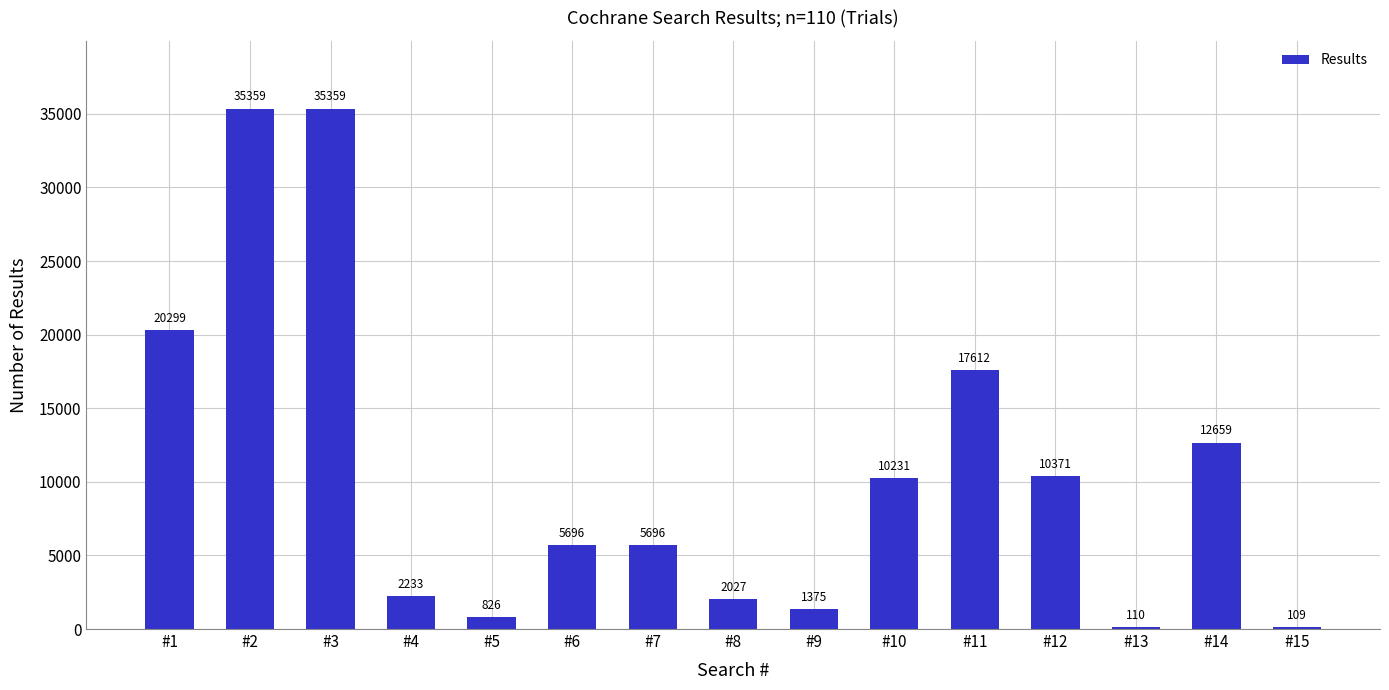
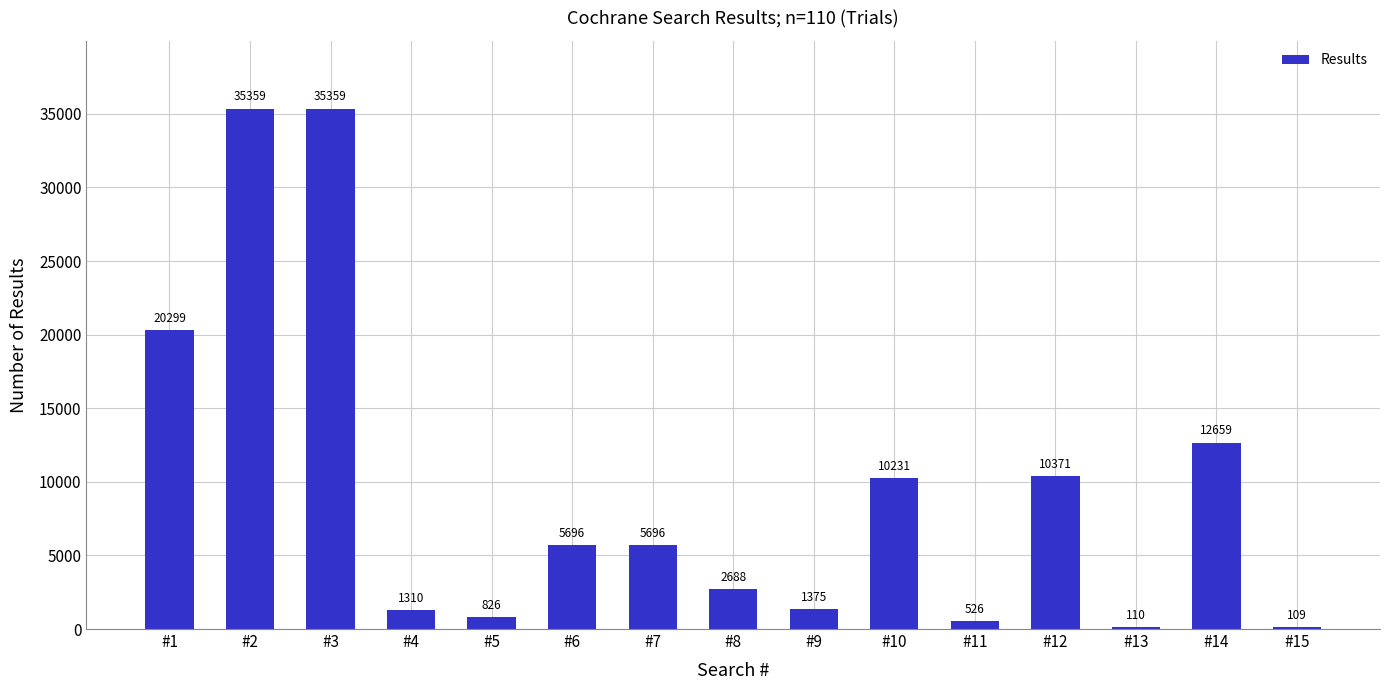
#4: 2233 -> 1310
#8: 2027 -> 2688
#11: 17612 -> 526
